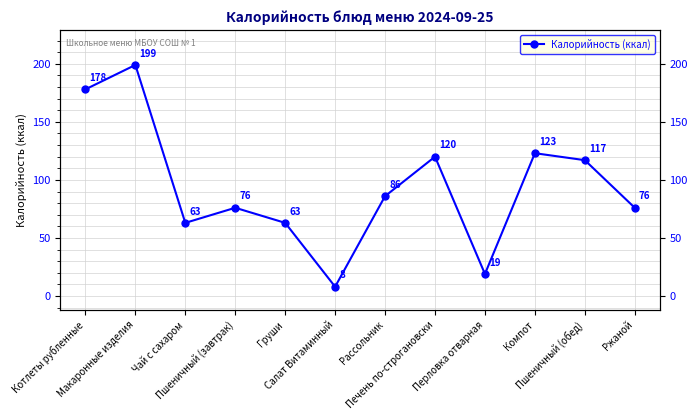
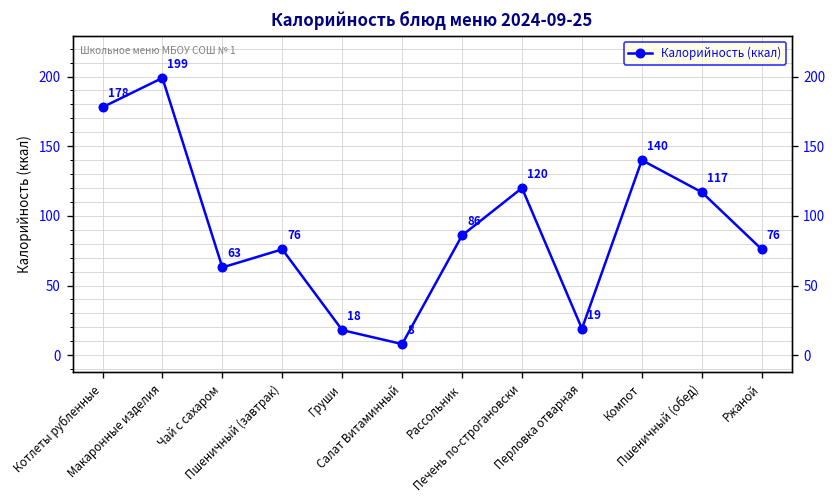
Груши: 63 -> 18
Компот: 123 -> 140
